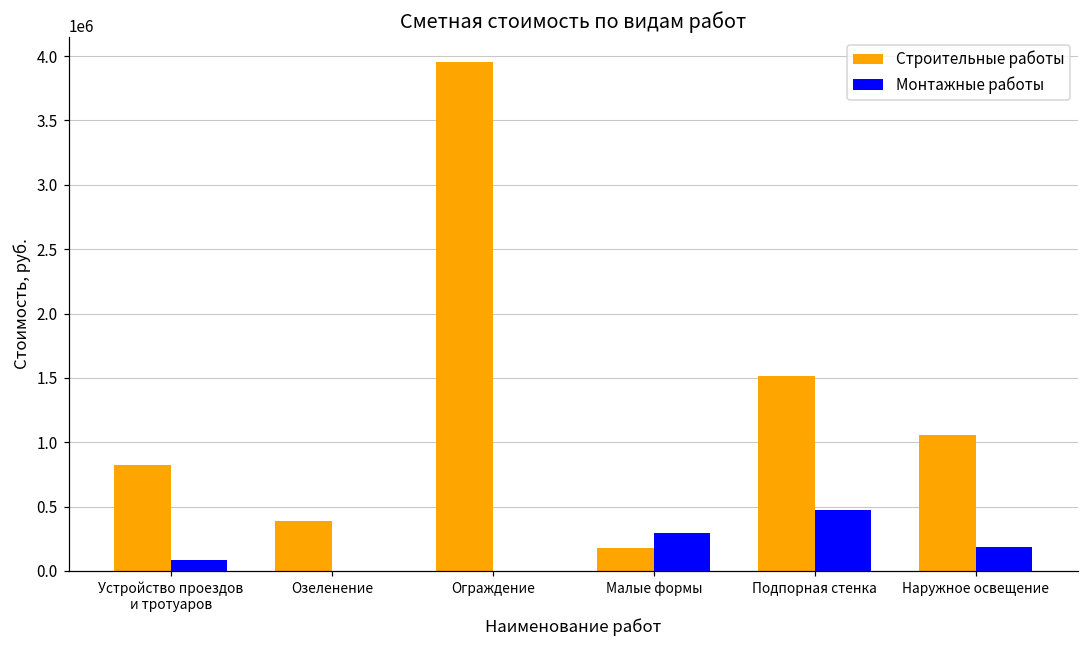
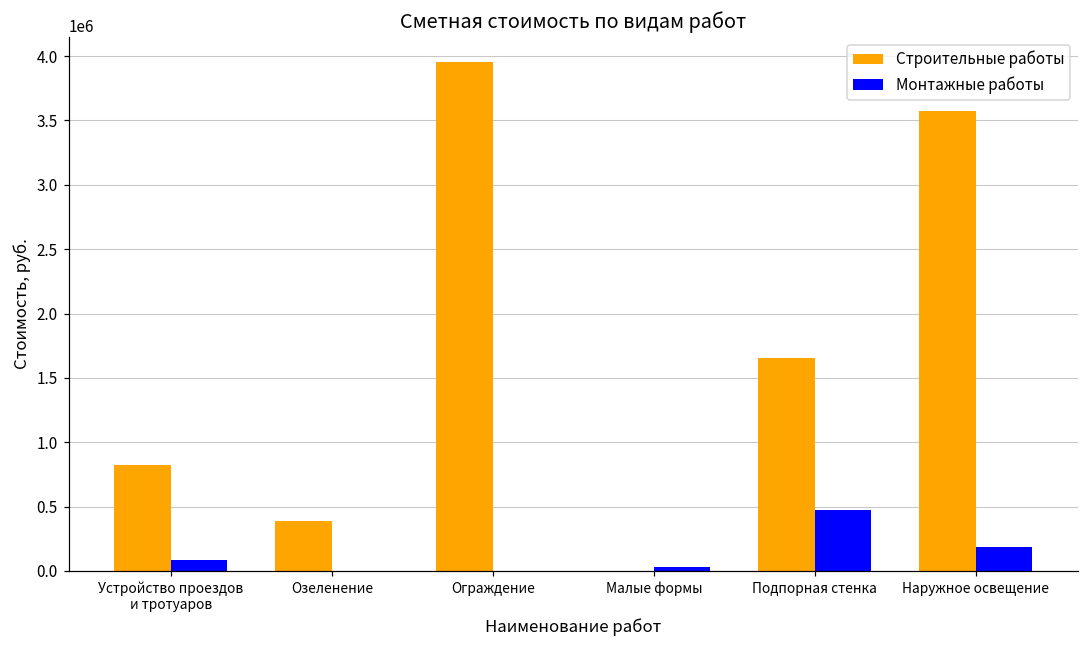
Строительные работы, Малые формы: 180000 -> 0
Монтажные работы, Малые формы: 290000 -> 30000
Строительные работы, Подпорная стенка: 1520000 -> 1650000
Строительные работы, Наружное освещение: 1060000 -> 3580000
